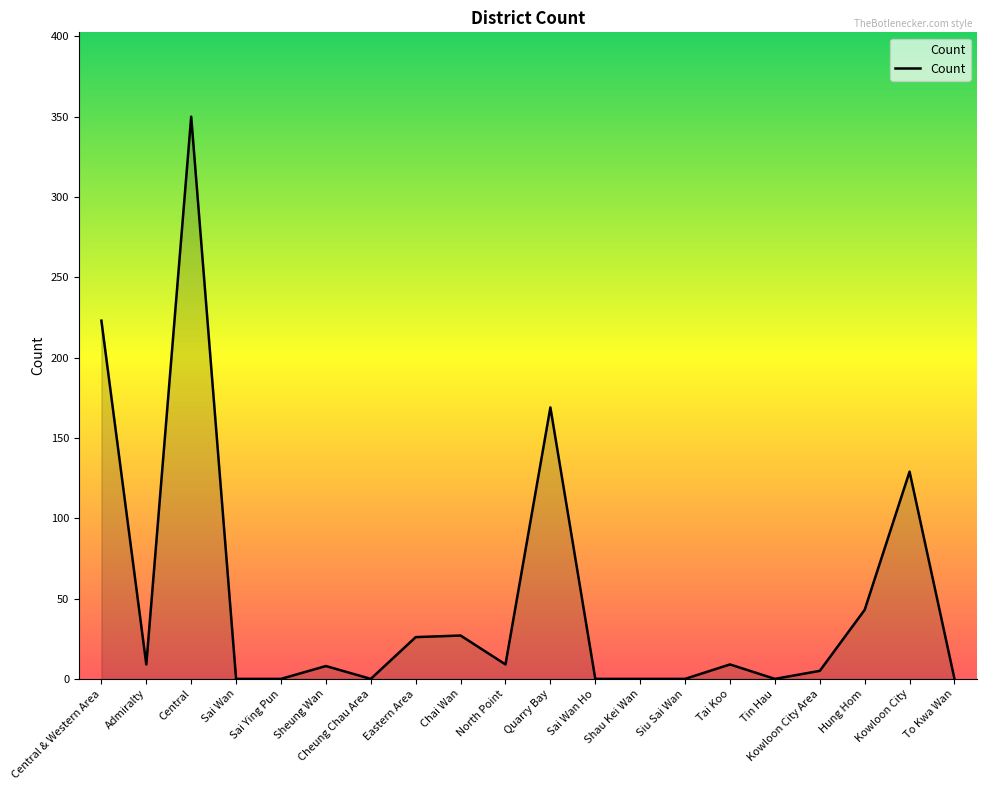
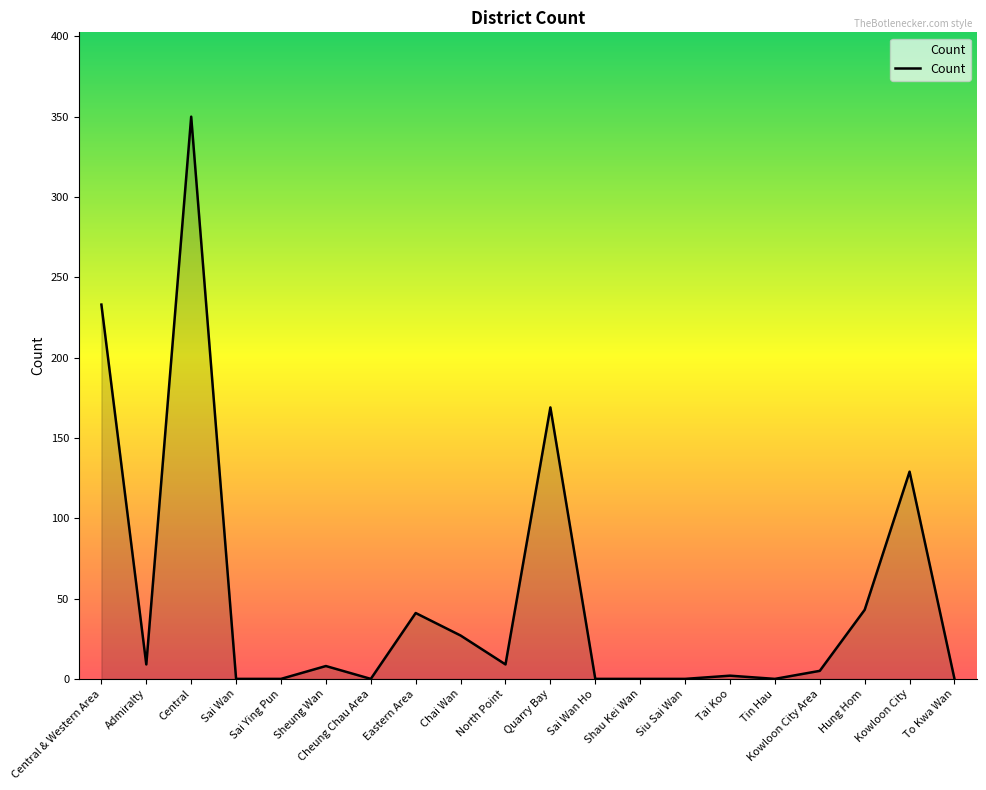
Central & Western Area: 223 -> 233
Eastern Area: 26 -> 41
Tai Koo: 9 -> 2
